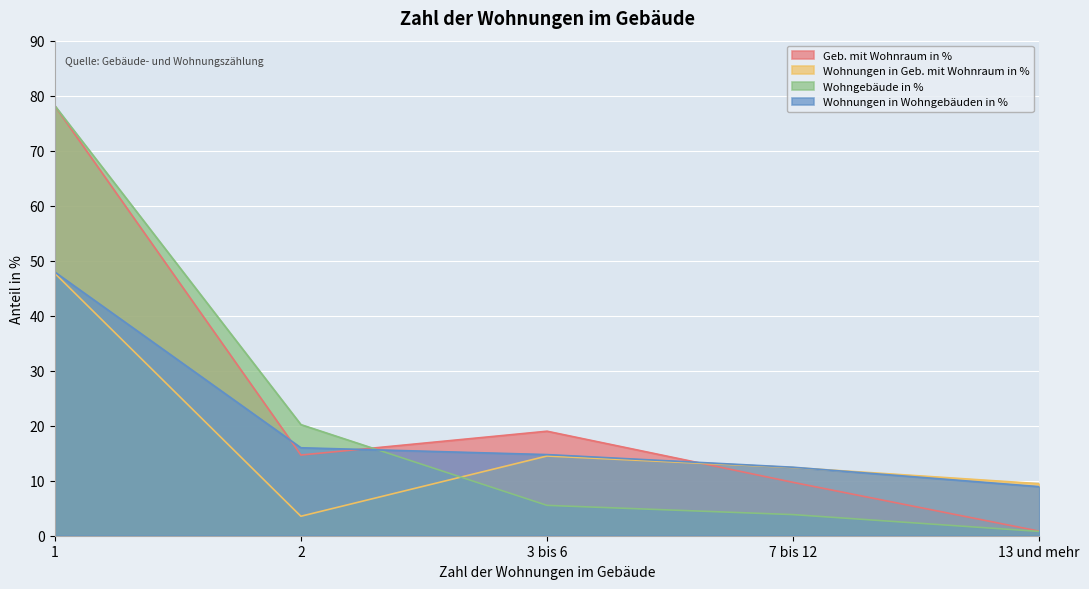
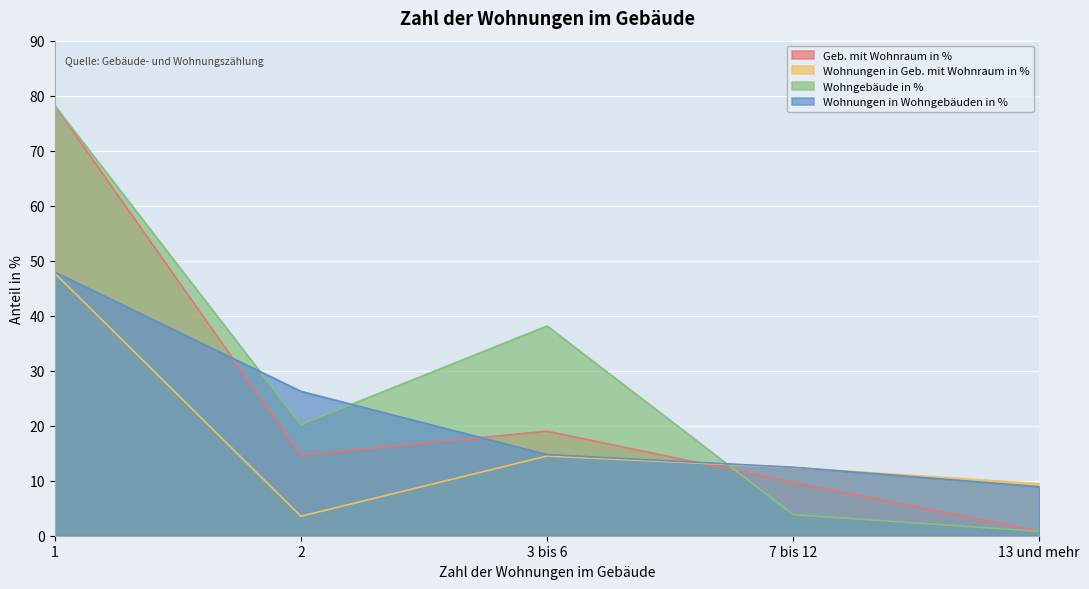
Wohnungen in Wohngebäuden in %, 2: 16 -> 26
Wohngebäude in %, 3 bis 6: 6 -> 38
